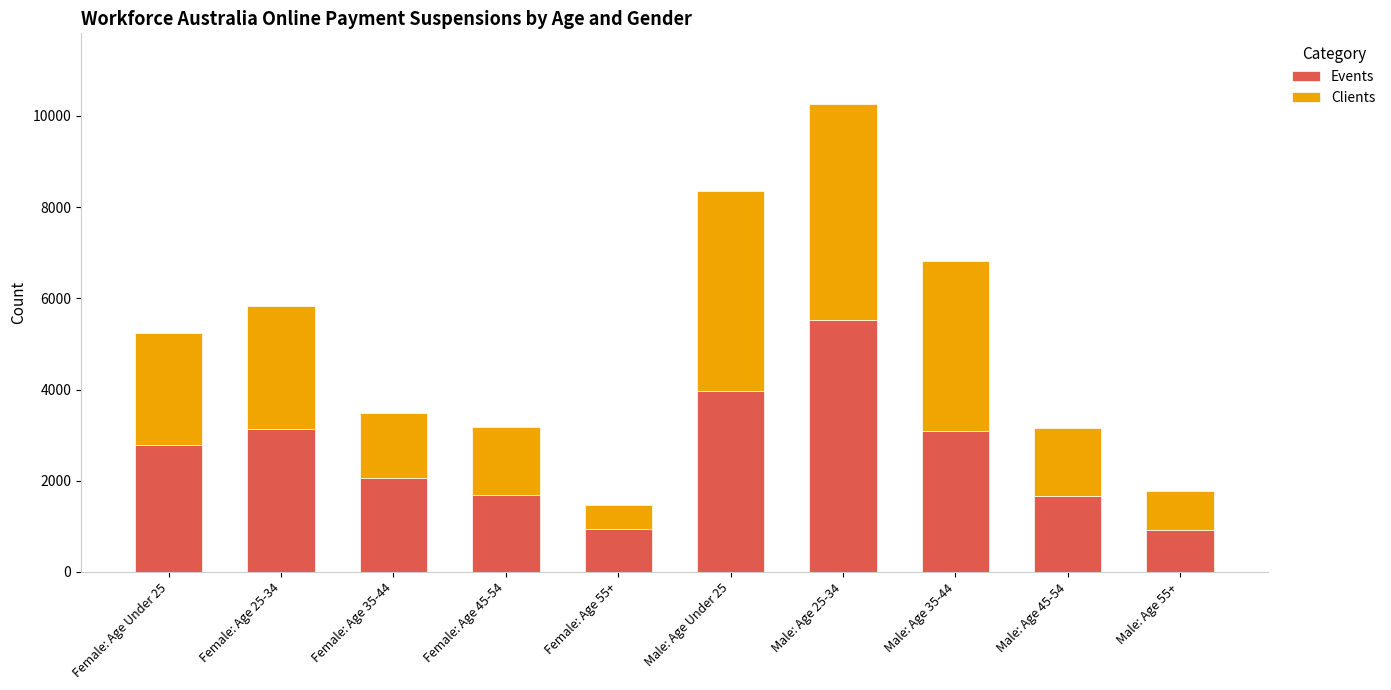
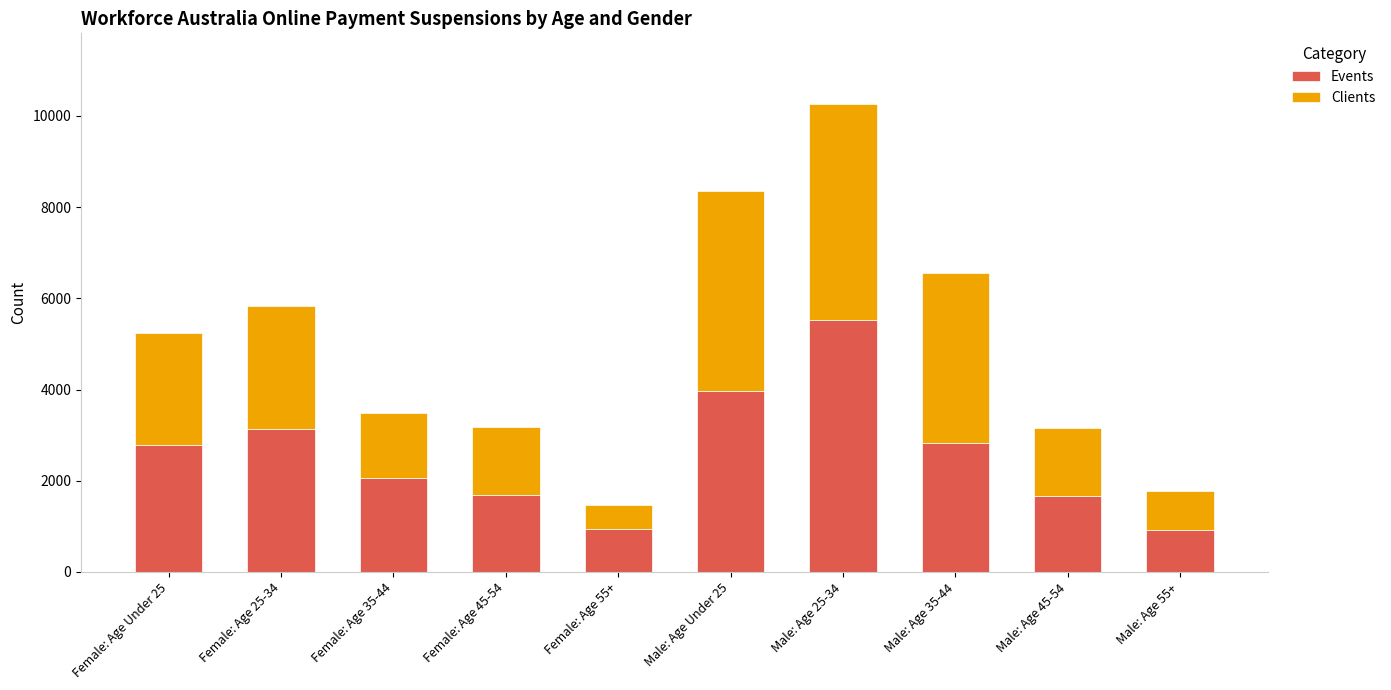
Events, Male: Age 35-44: 3100 -> 2800
